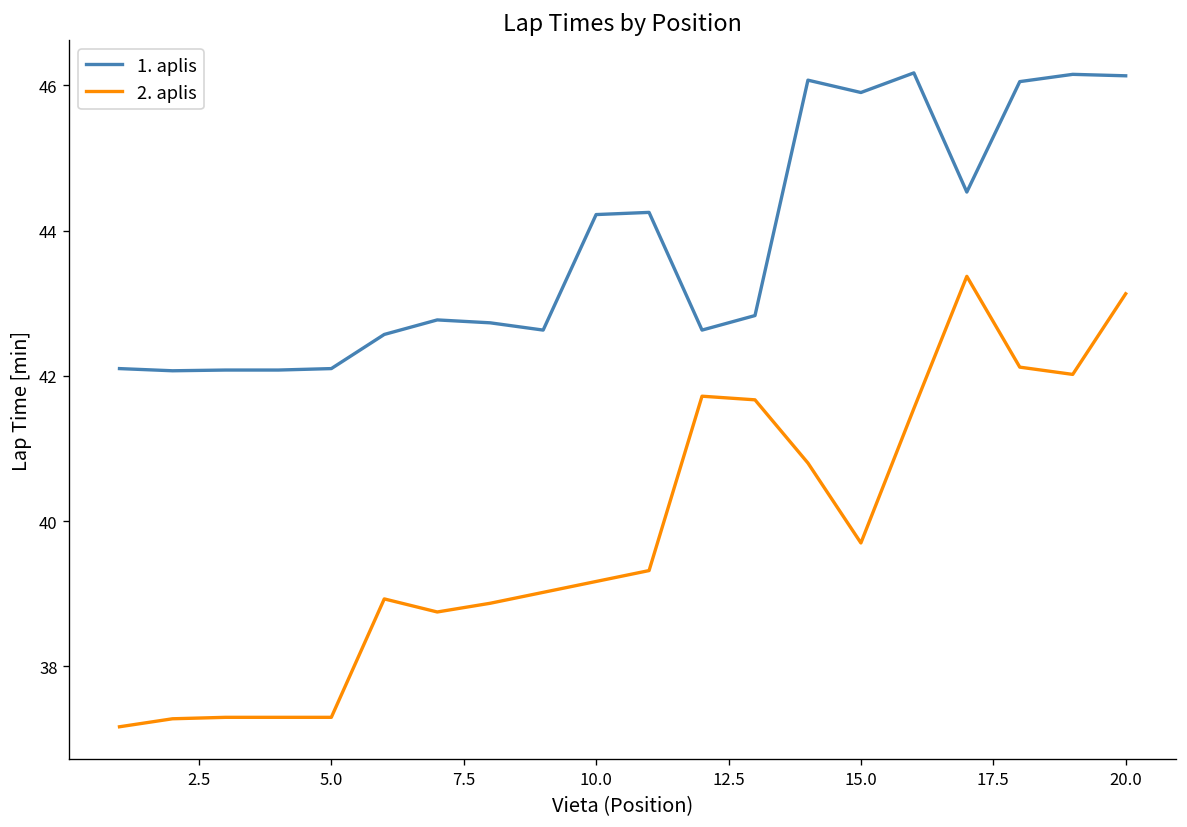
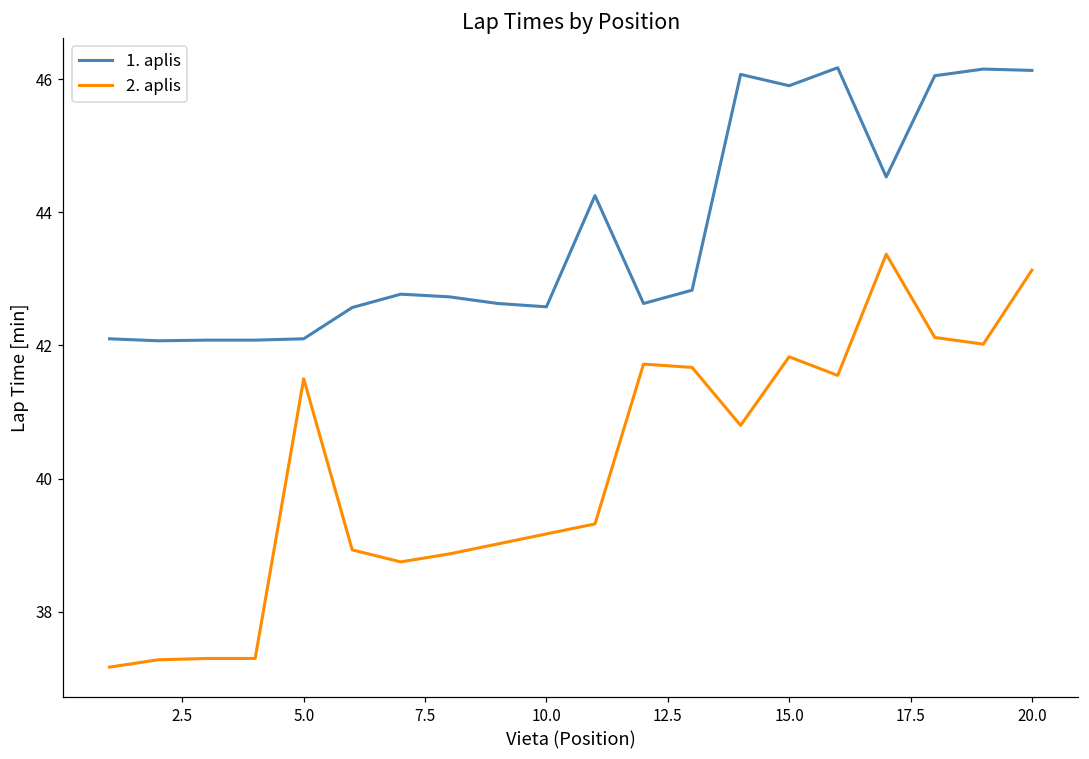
2. aplis, 5.0: 37.3 -> 41.5
1. aplis, 10.0: 44.2 -> 42.6
2. aplis, 15.0: 39.7 -> 41.8
